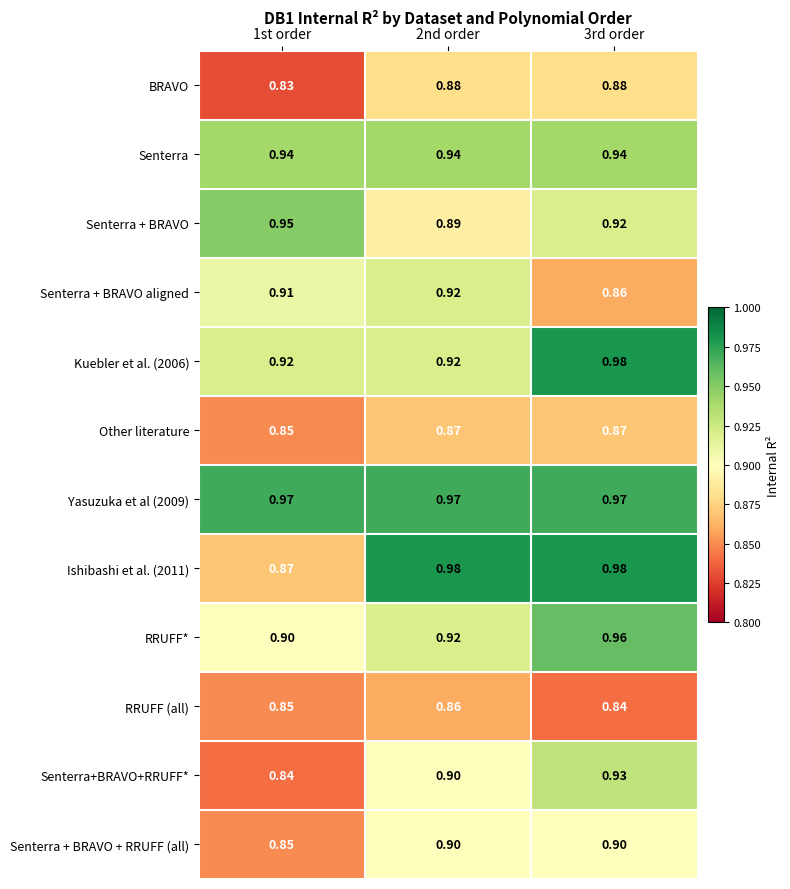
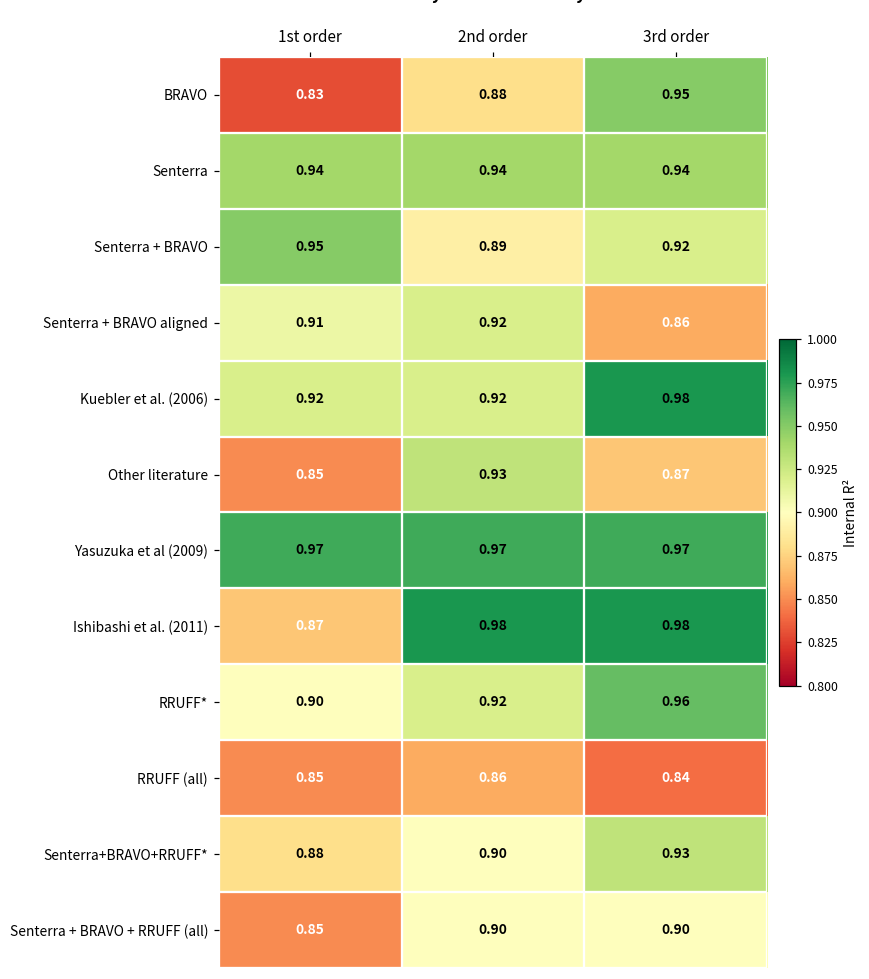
BRAVO, 3rd order: 0.88 -> 0.95
Other literature, 2nd order: 0.87 -> 0.93
Senterra+BRAVO+RRUFF*, 1st order: 0.84 -> 0.88
